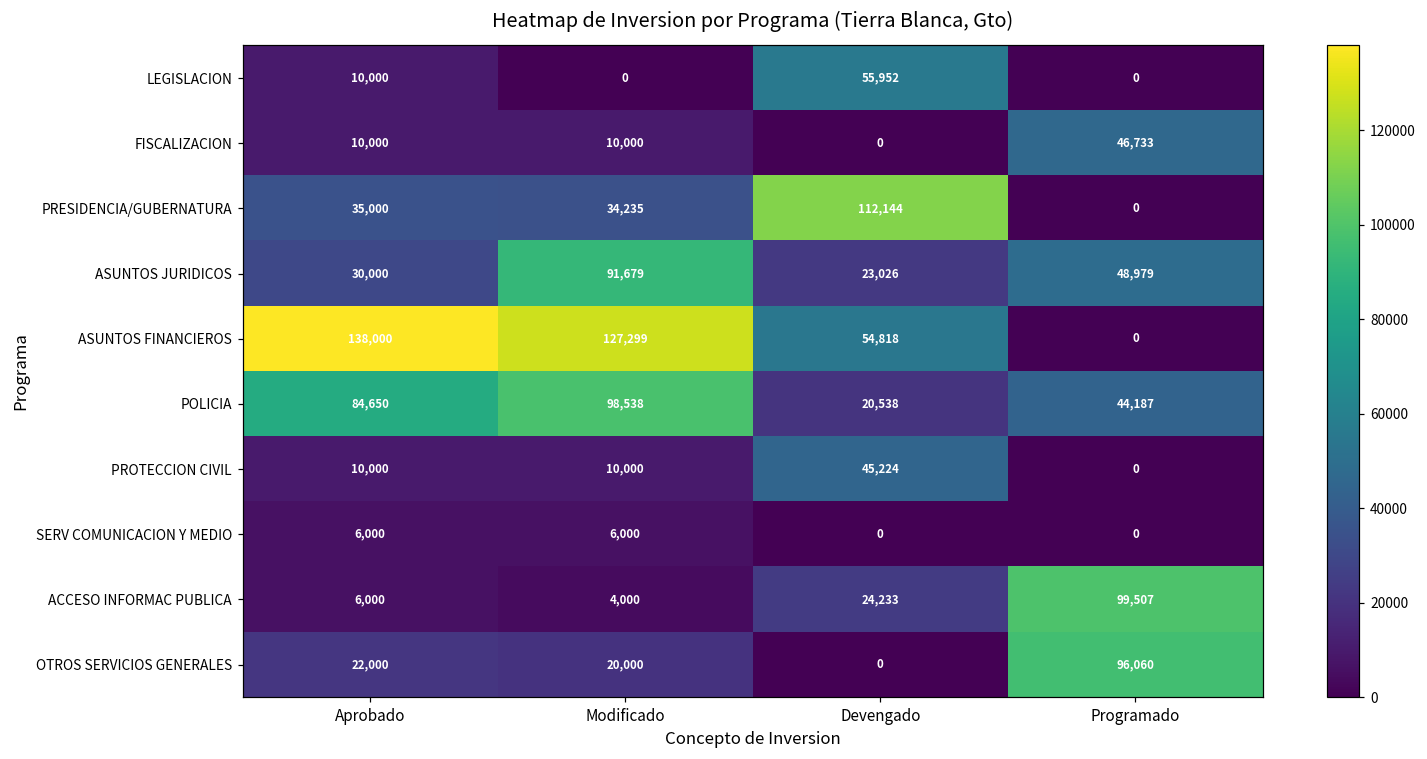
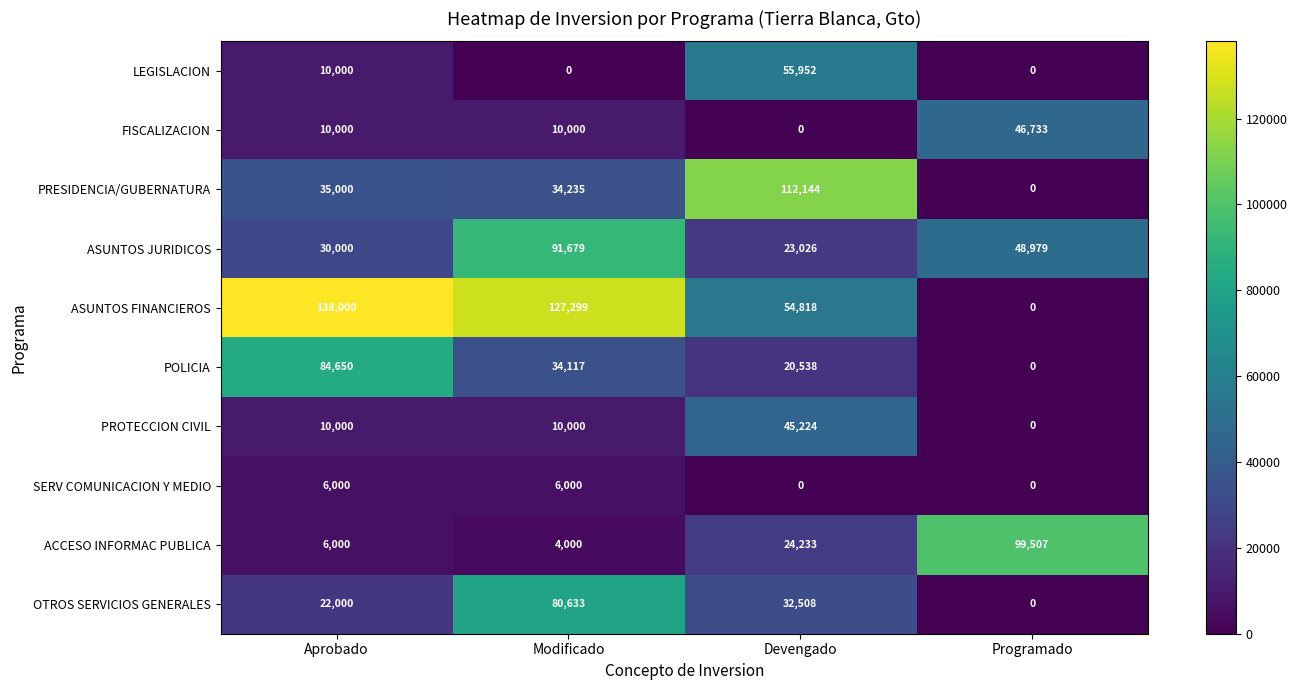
POLICIA, Modificado: 98,538 -> 34,117
POLICIA, Programado: 44,187 -> 0
OTROS SERVICIOS GENERALES, Modificado: 20,000 -> 80,633
OTROS SERVICIOS GENERALES, Devengado: 0 -> 32,508
OTROS SERVICIOS GENERALES, Programado: 96,060 -> 0
